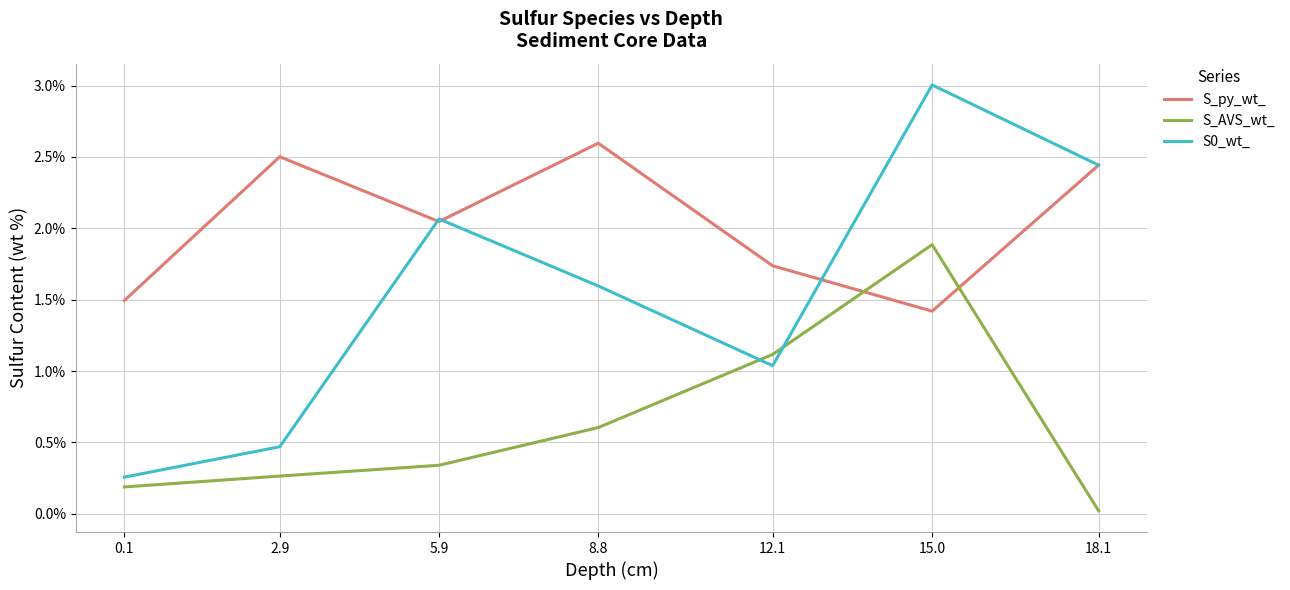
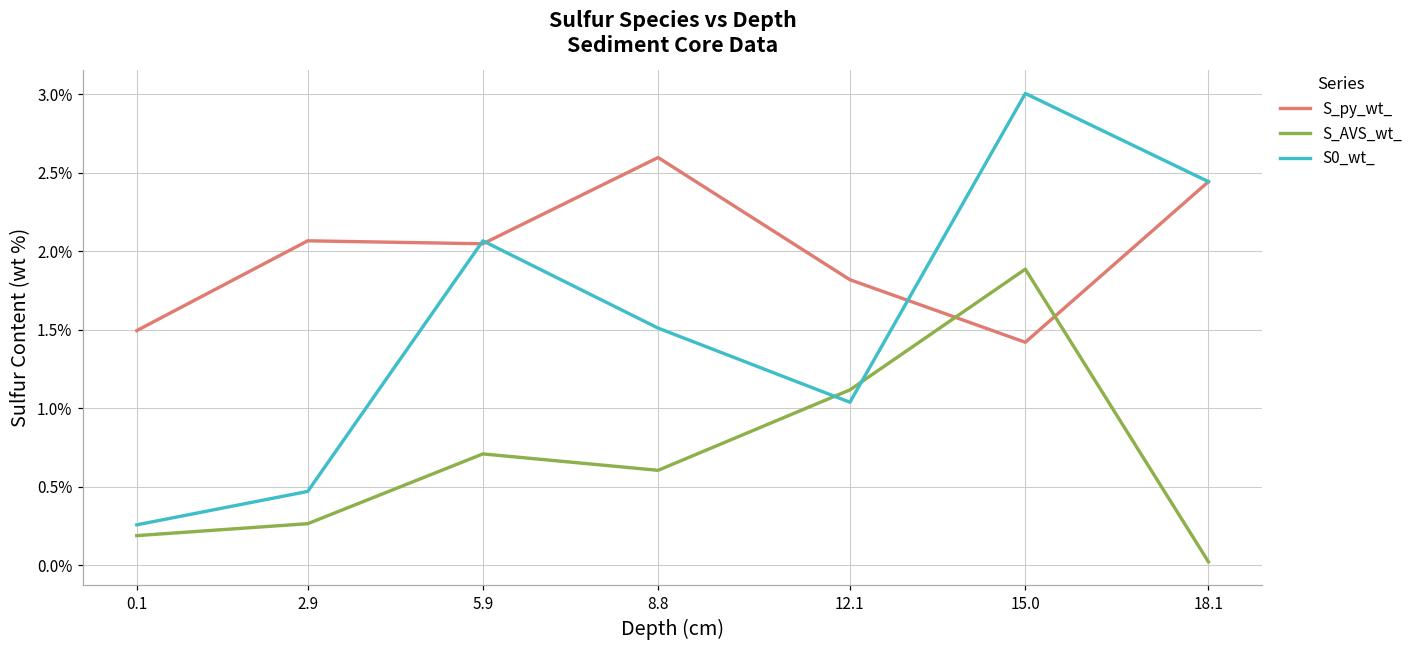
S_py_wt_, 2.9: 2.50% -> 2.07%
S_AVS_wt_, 5.9: 0.34% -> 0.71%
S0_wt_, 8.8: 1.60% -> 1.51%
S_py_wt_, 12.1: 1.74% -> 1.82%
